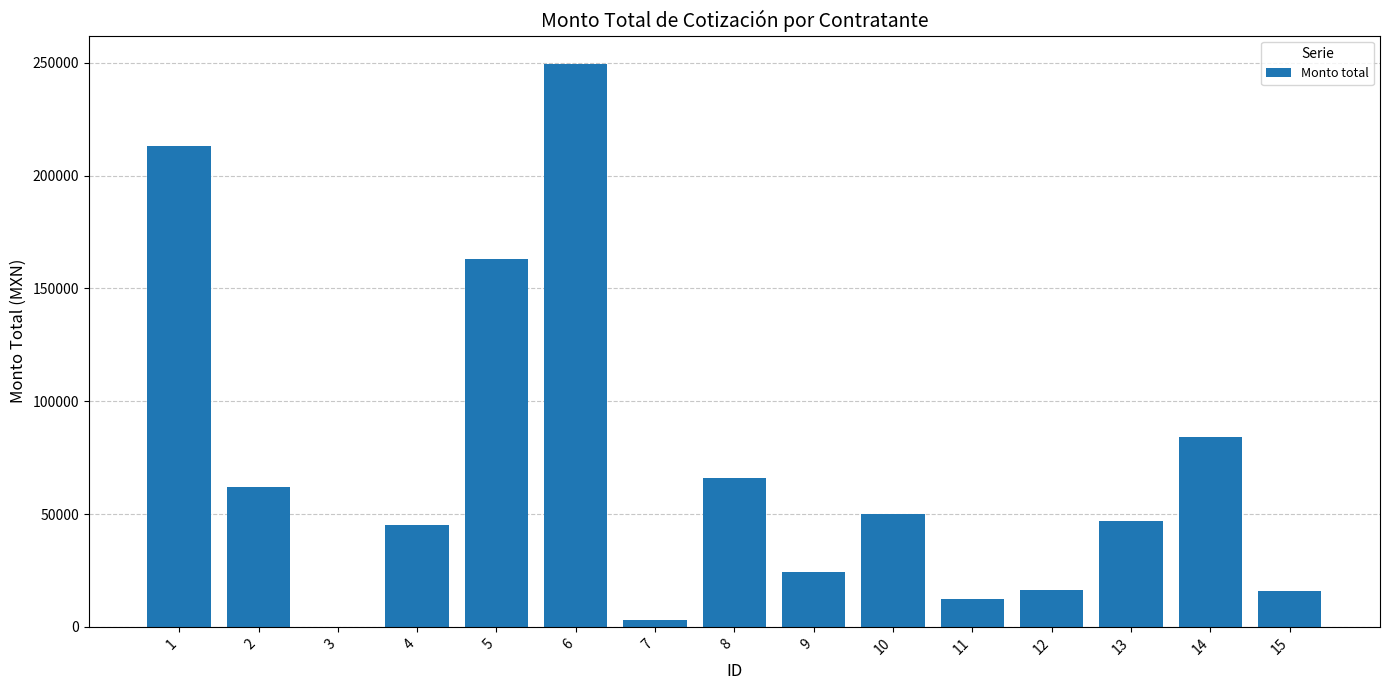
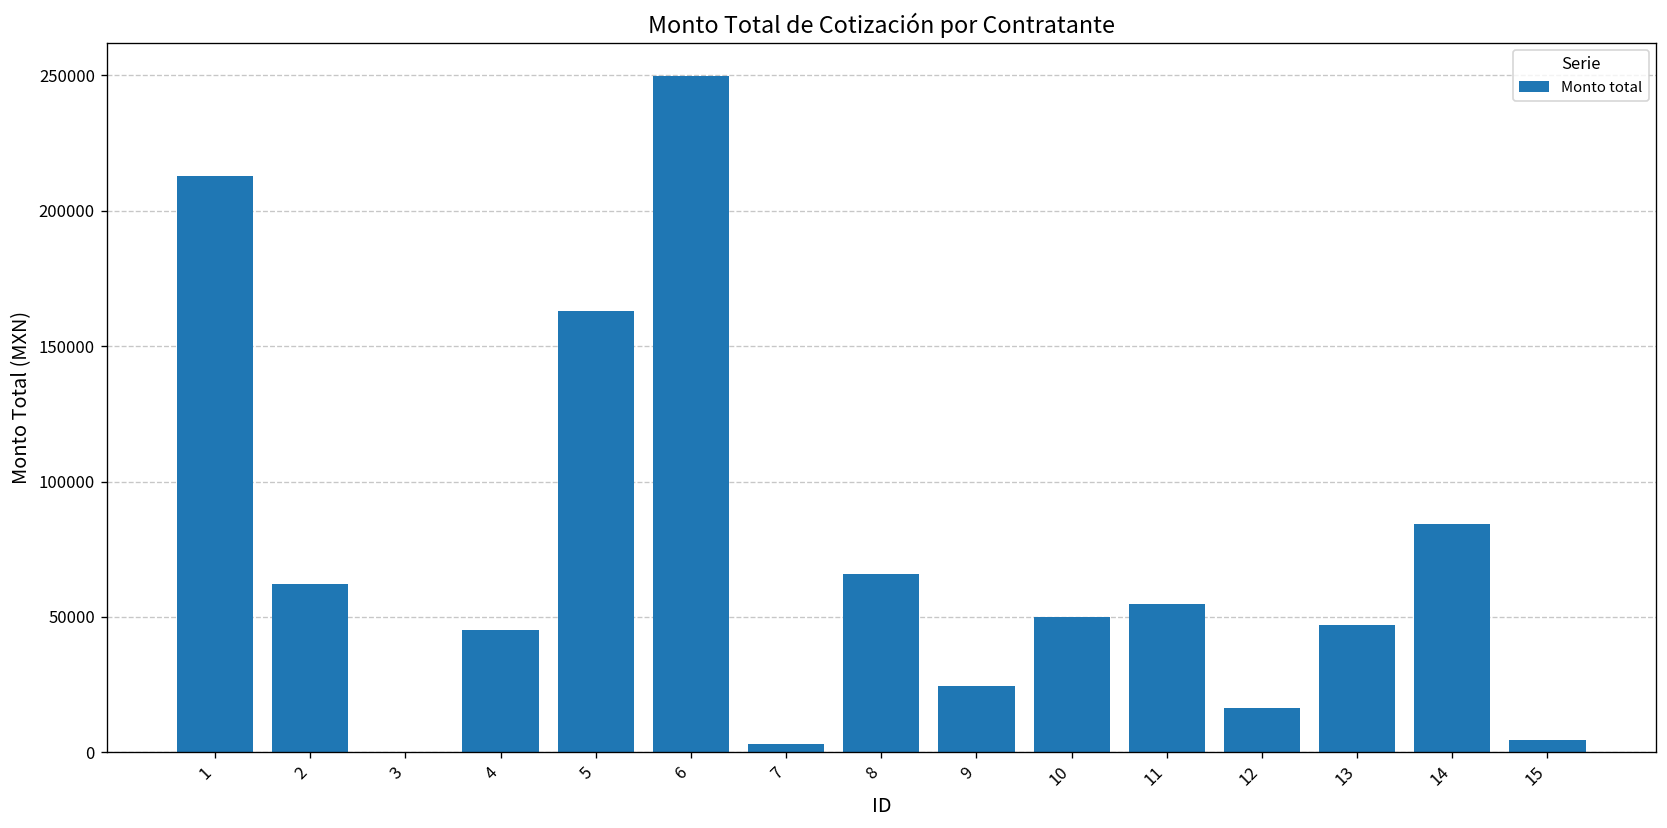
11: 12000 -> 55000
15: 16000 -> 4000
